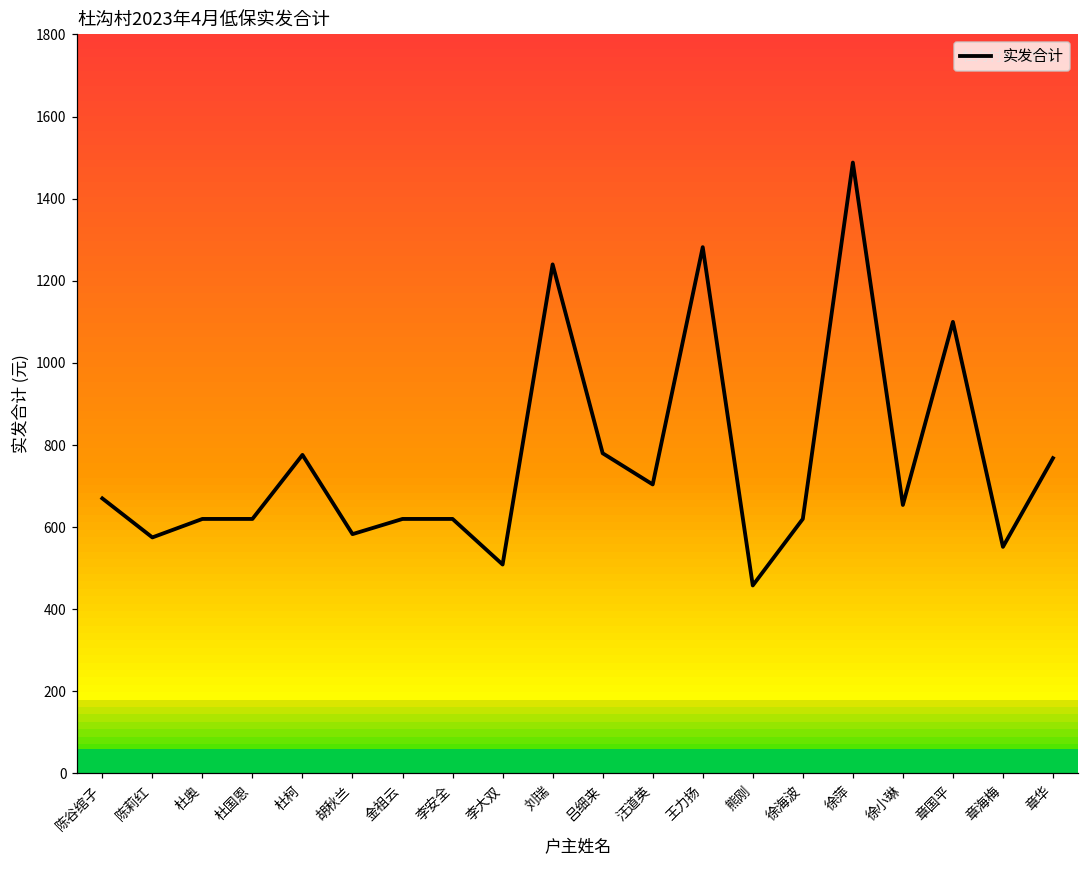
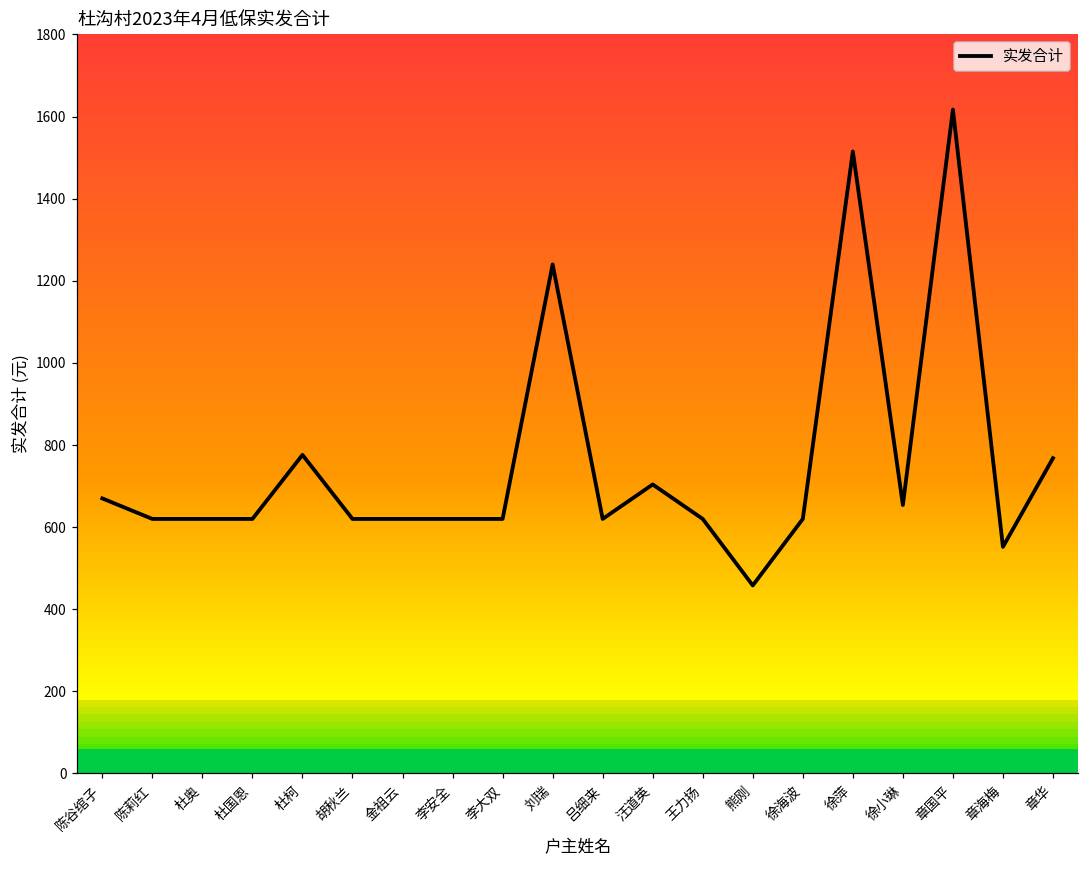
实发合计, 陈莉红: 580 -> 620
实发合计, 胡秋兰: 580 -> 620
实发合计, 李大双: 510 -> 620
实发合计, 吕细来: 780 -> 620
实发合计, 王力扬: 1280 -> 620
实发合计, 徐萍: 1490 -> 1520
实发合计, 章国平: 1100 -> 1620
